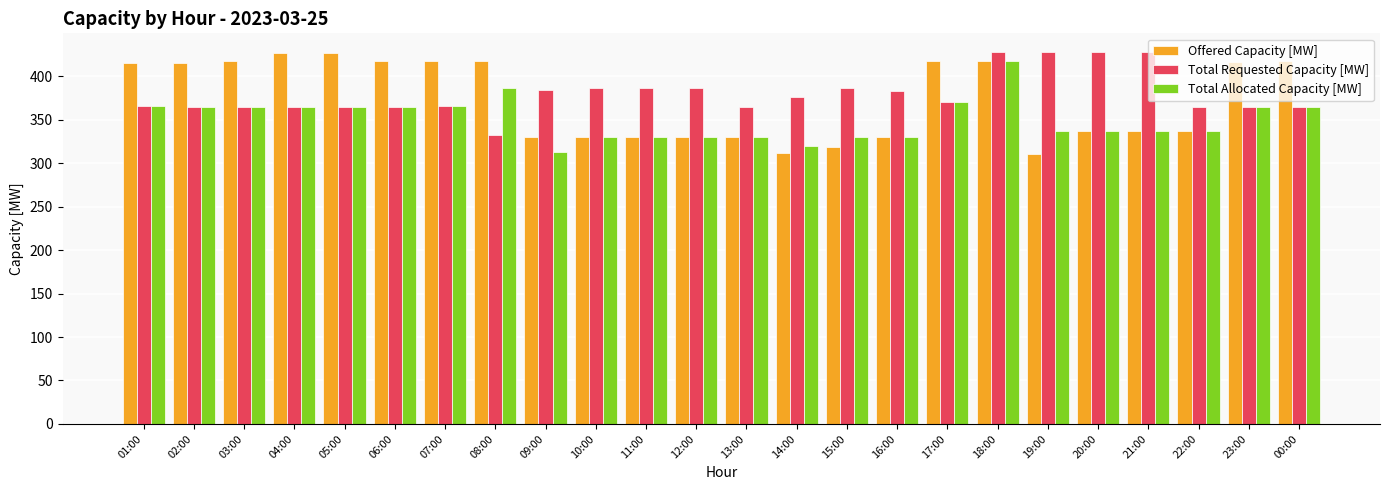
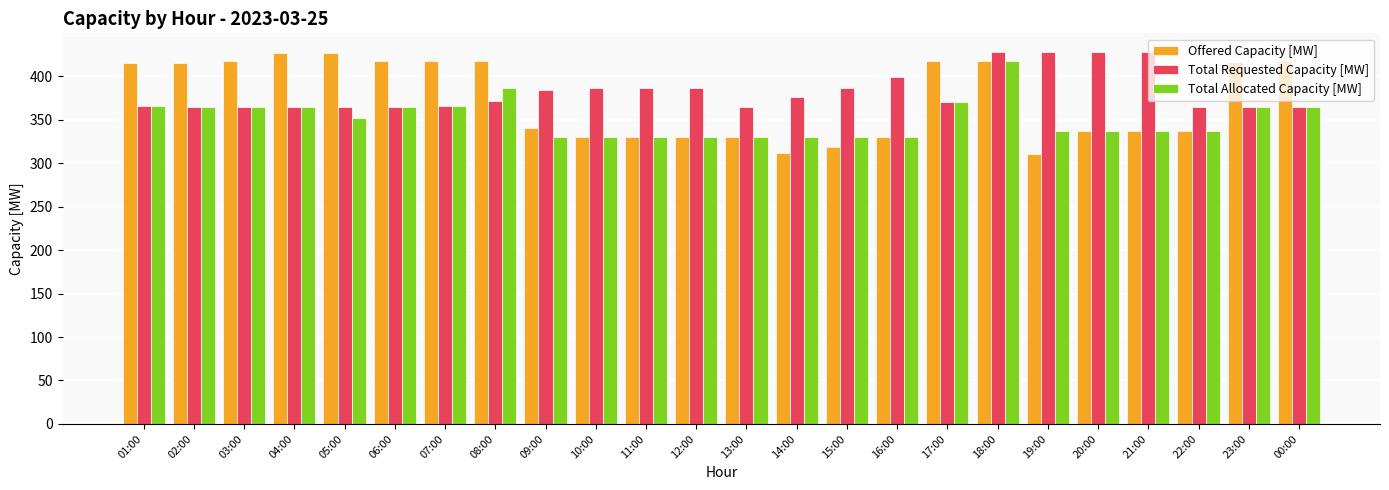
Total Allocated Capacity [MW], 05:00: 370 -> 350
Total Requested Capacity [MW], 08:00: 330 -> 370
Offered Capacity [MW], 09:00: 330 -> 340
Total Allocated Capacity [MW], 09:00: 310 -> 330
Total Allocated Capacity [MW], 14:00: 320 -> 330
Total Requested Capacity [MW], 16:00: 380 -> 400
